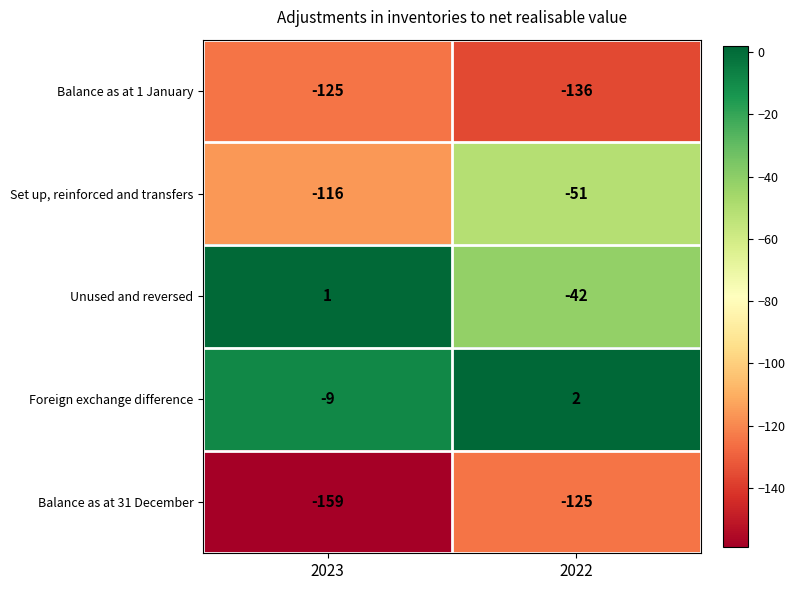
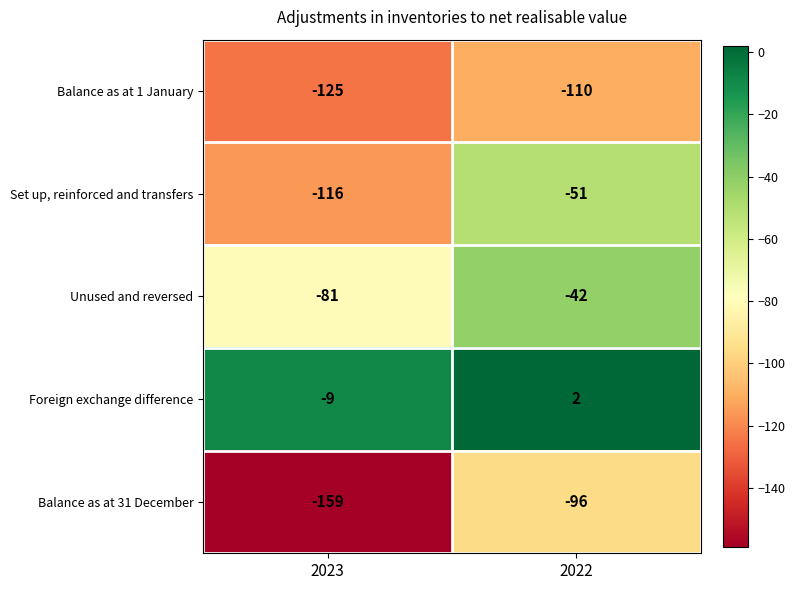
Balance as at 1 January, 2022: -136 -> -110
Unused and reversed, 2023: 1 -> -81
Balance as at 31 December, 2022: -125 -> -96
